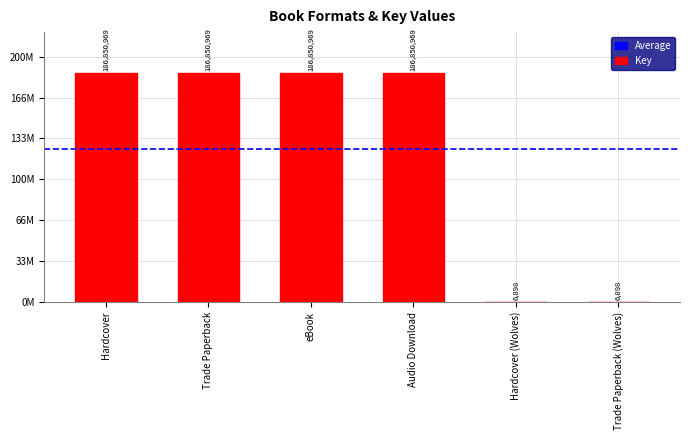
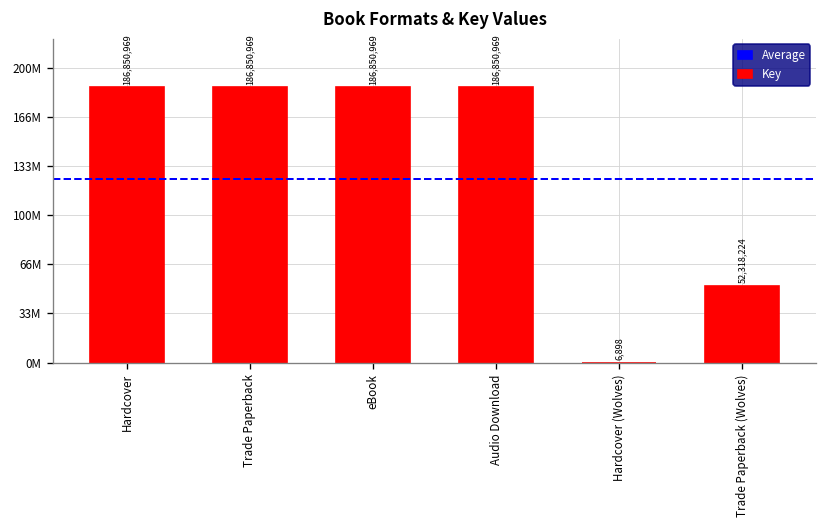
Trade Paperback (Wolves): 6,898 -> 52,318,224
